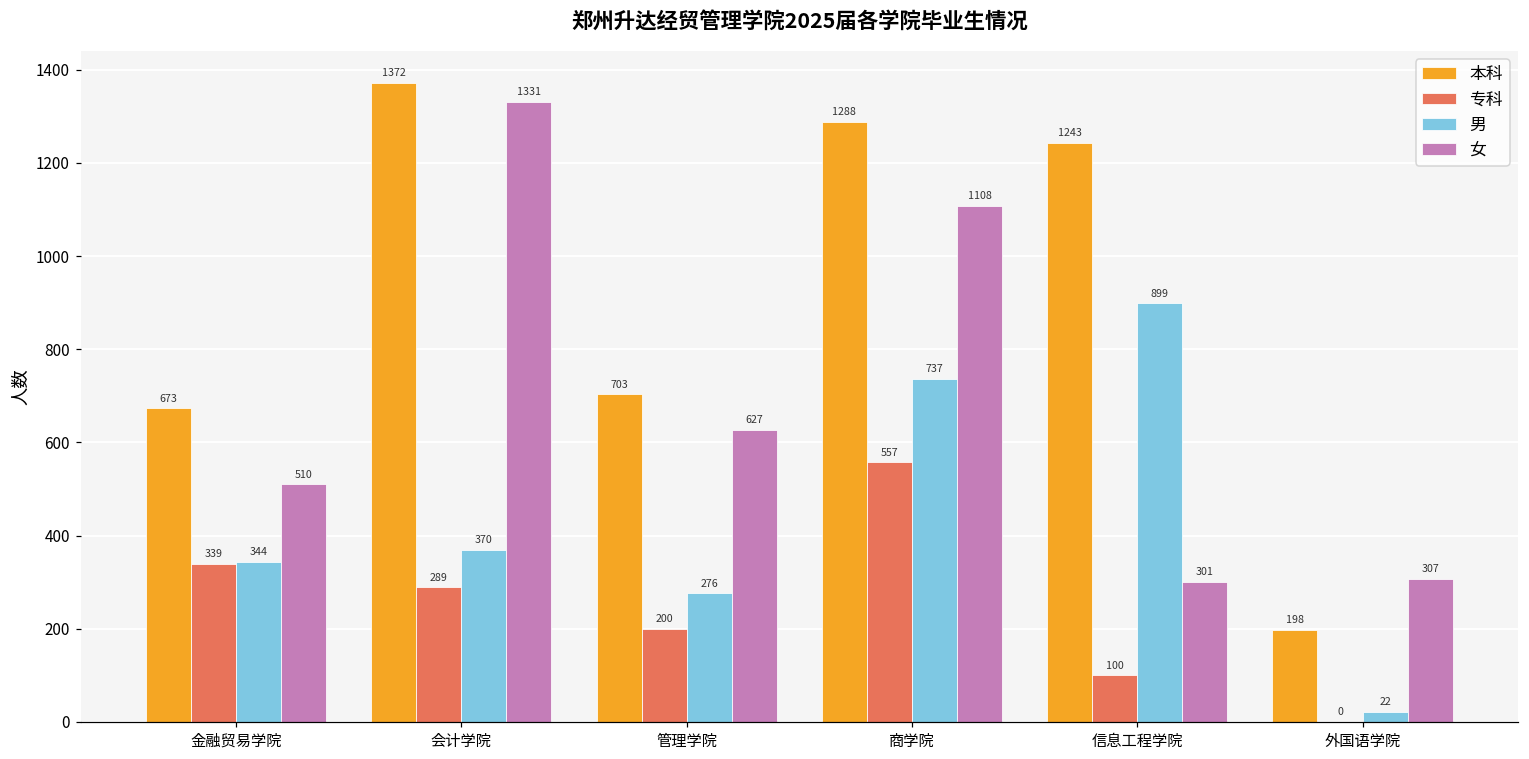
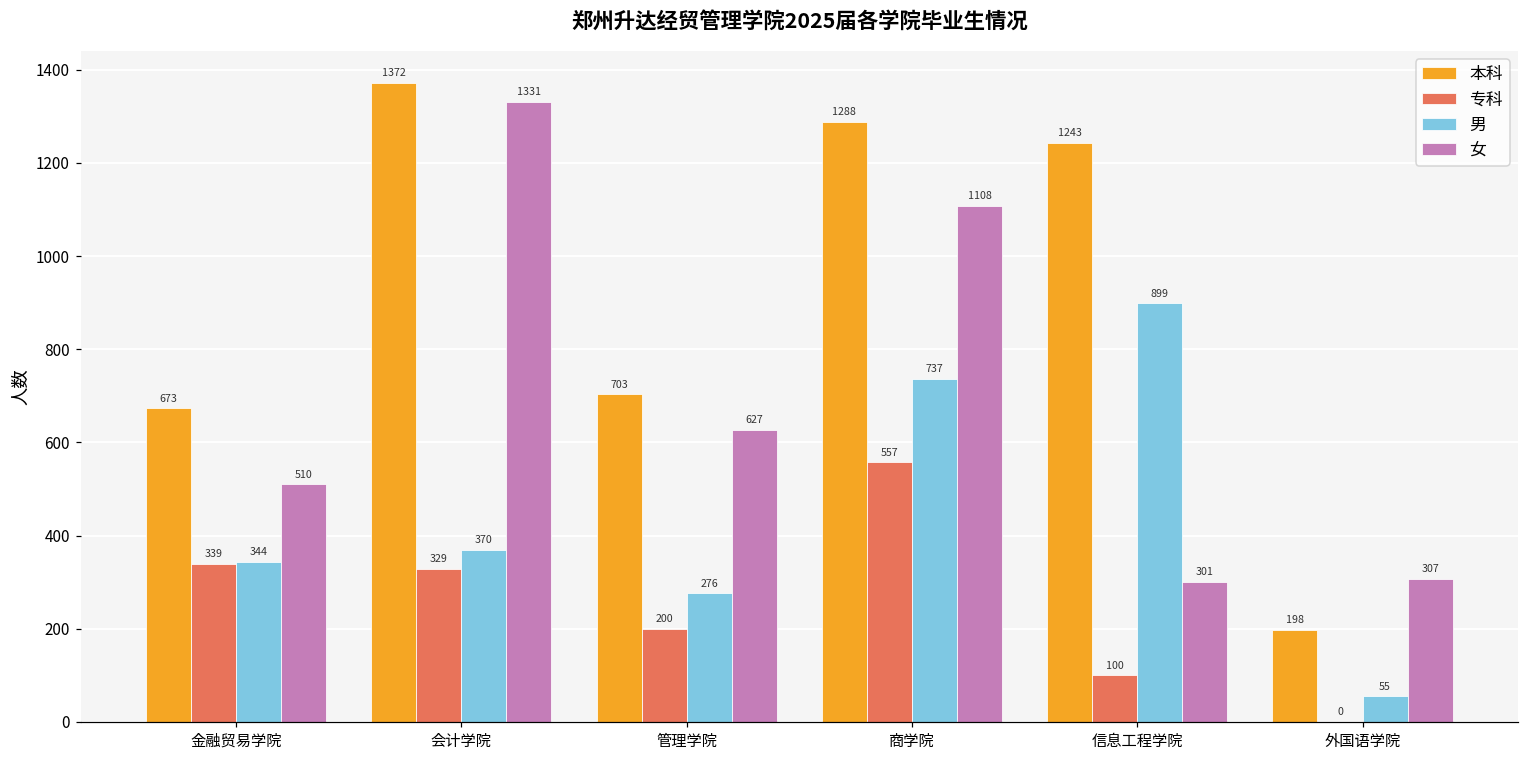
专科, 会计学院: 289 -> 329
男, 外国语学院: 22 -> 55
